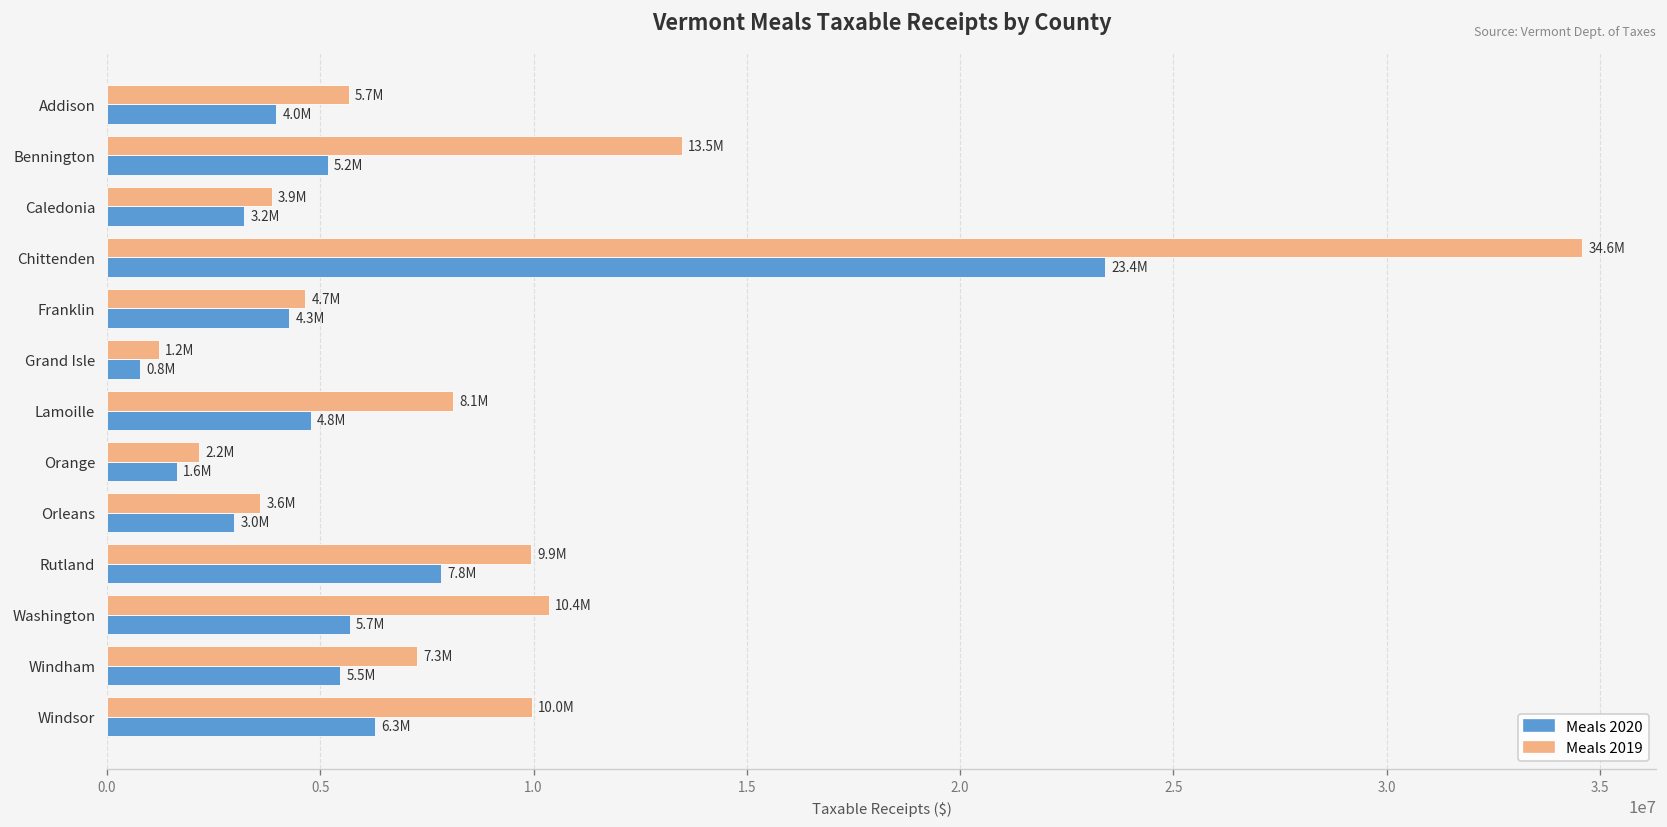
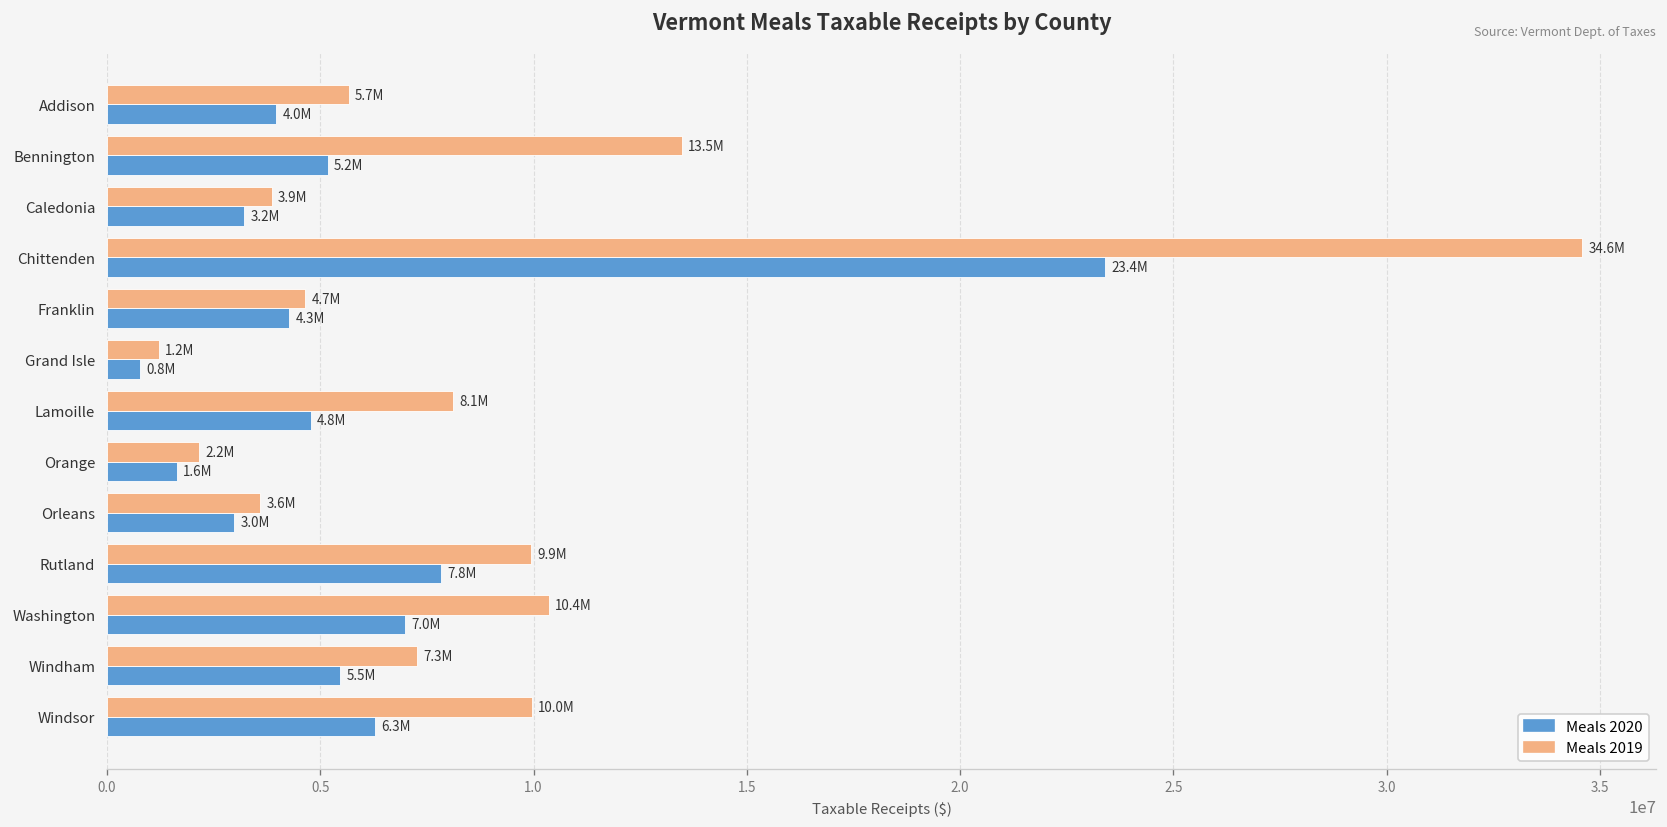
Meals 2020, Washington: 5.7M -> 7.0M
